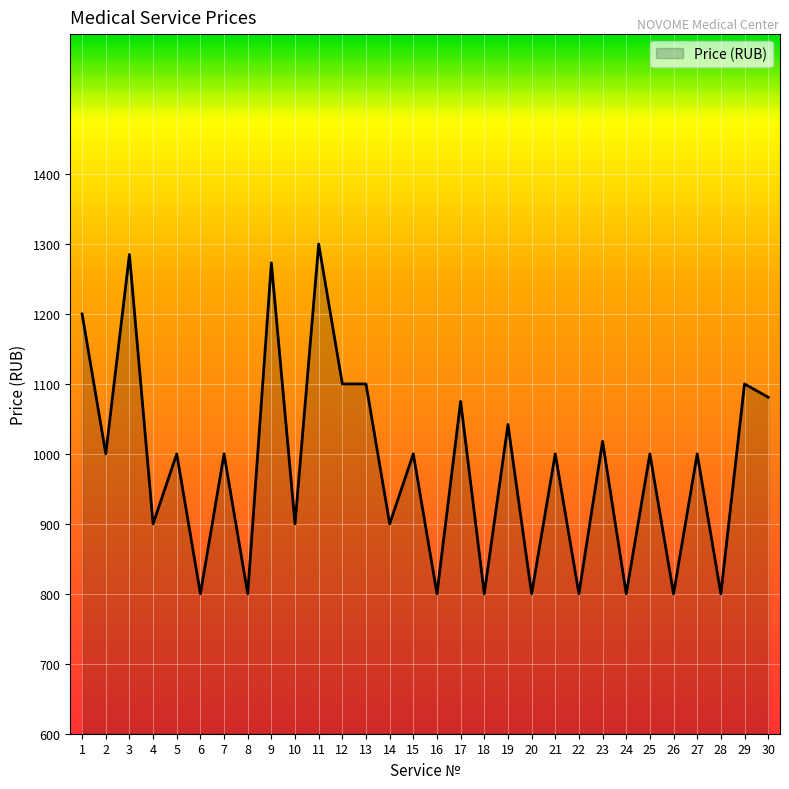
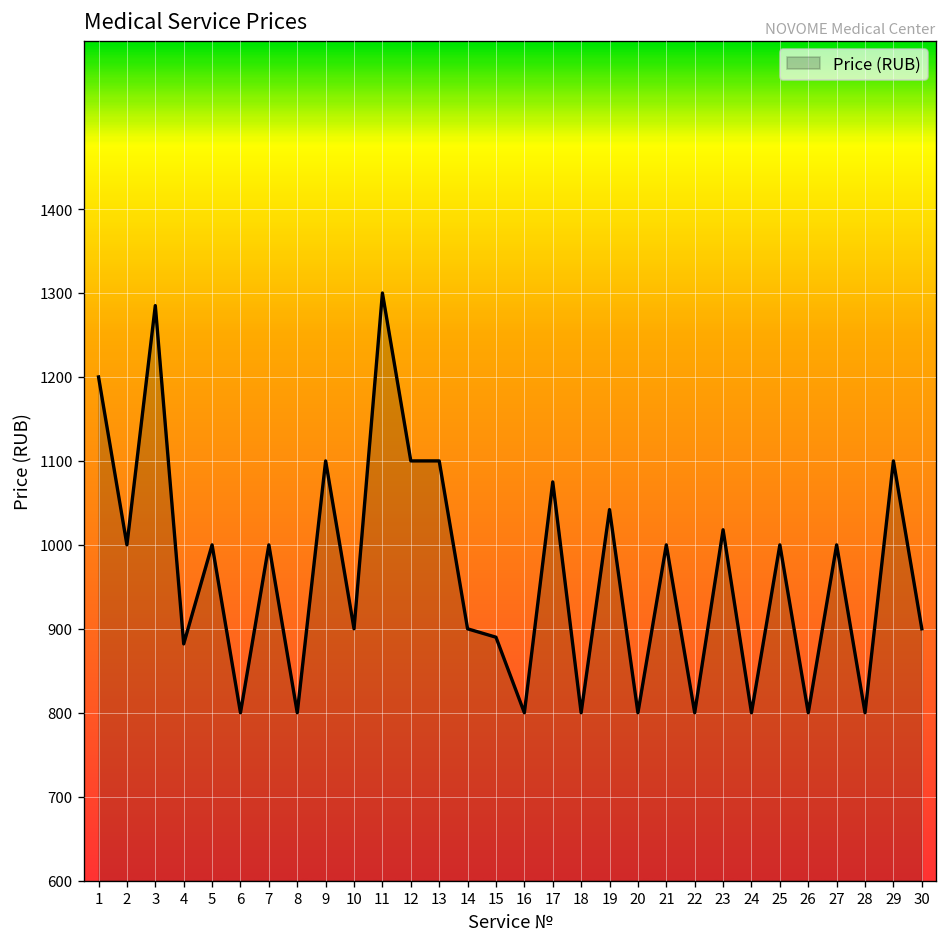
4: 900 -> 880
9: 1270 -> 1100
15: 1000 -> 890
30: 1080 -> 900
